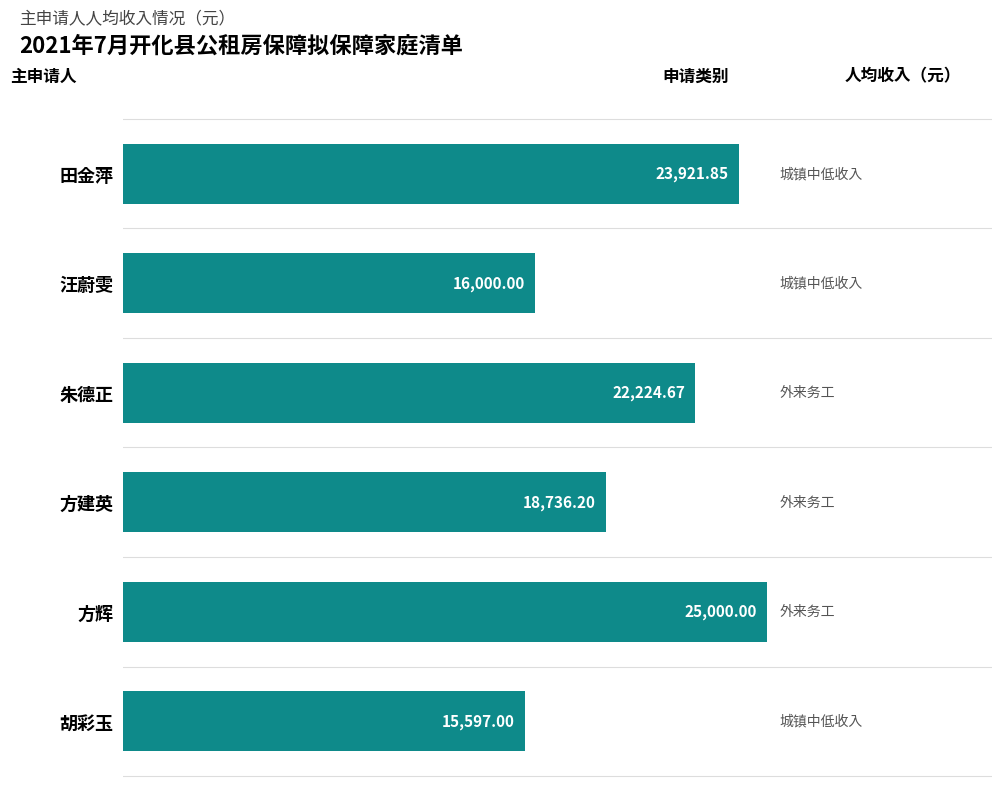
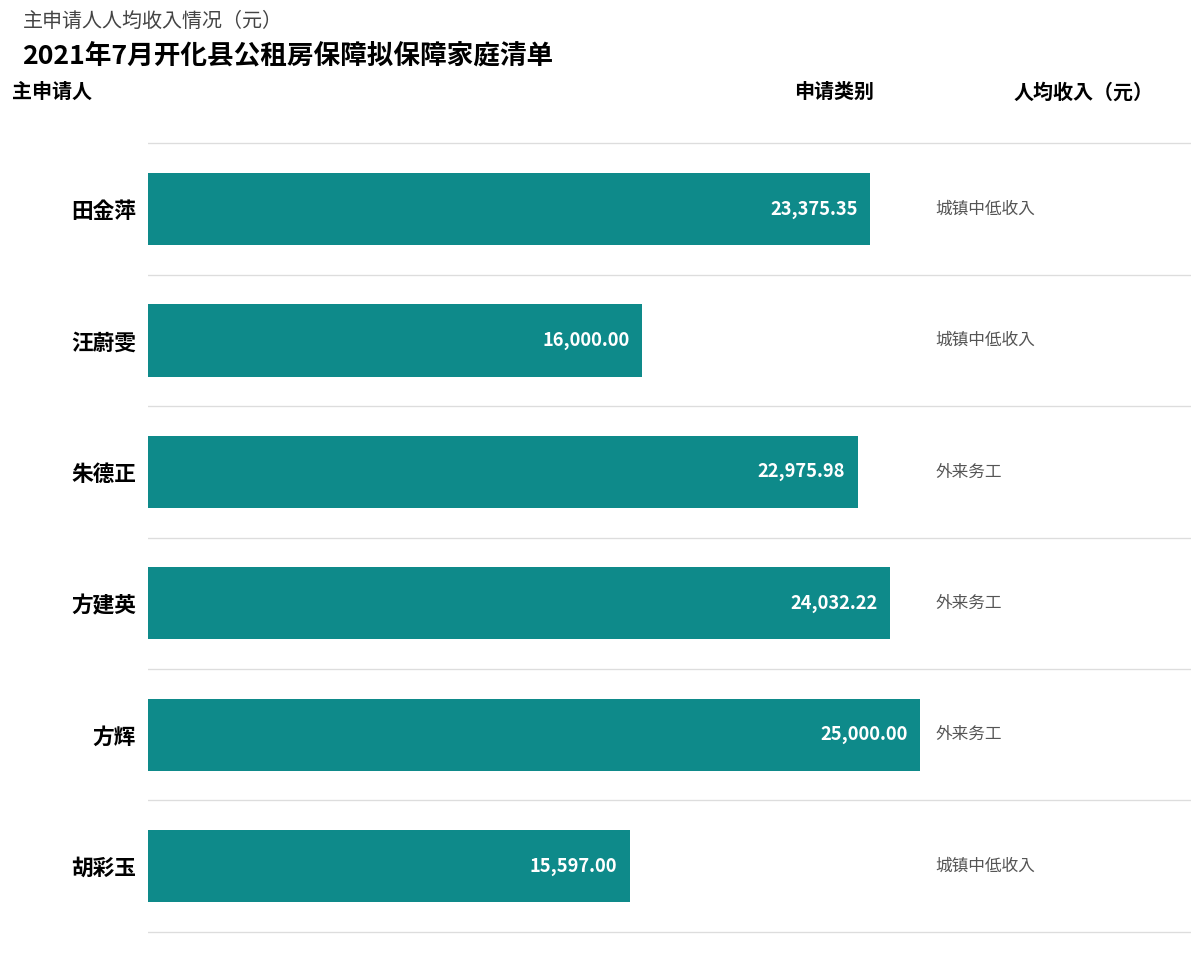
田金萍: 23,921.85 -> 23,375.35
朱德正: 22,224.67 -> 22,975.98
方建英: 18,736.20 -> 24,032.22
